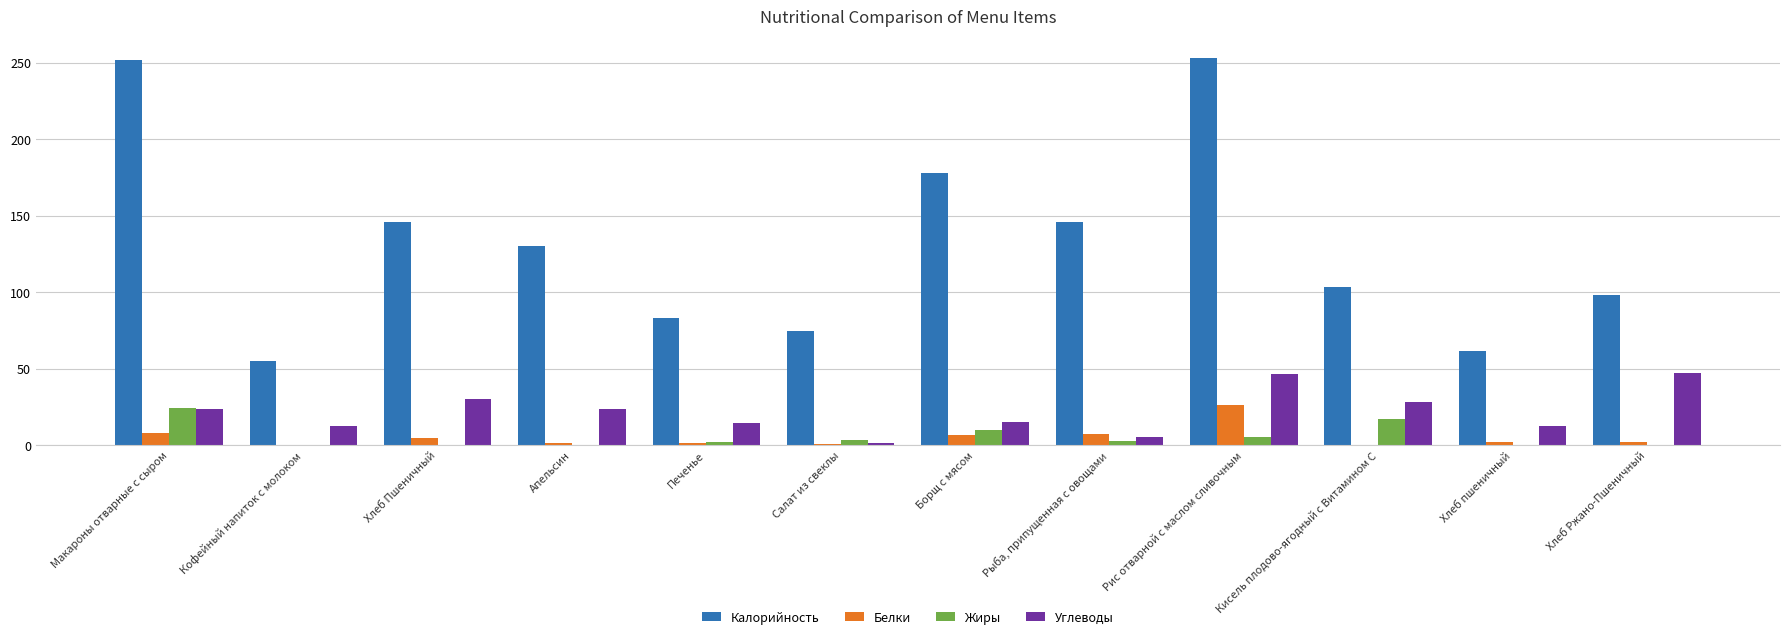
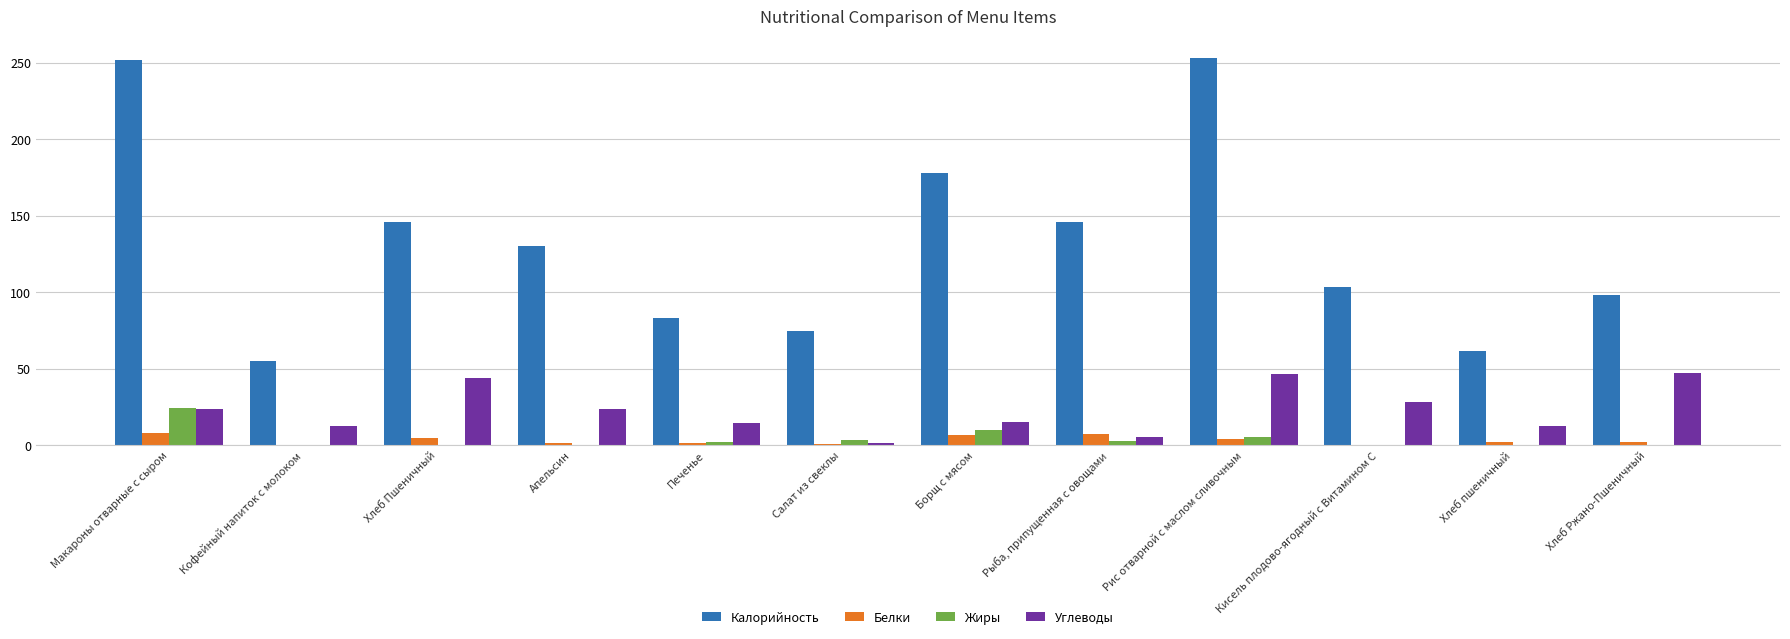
Углеводы, Хлеб Пшеничный: 30 -> 44
Белки, Рис отварной с маслом сливочным: 27 -> 4
Жиры, Кисель плодово-ягодный с Витамином С: 18 -> 0
